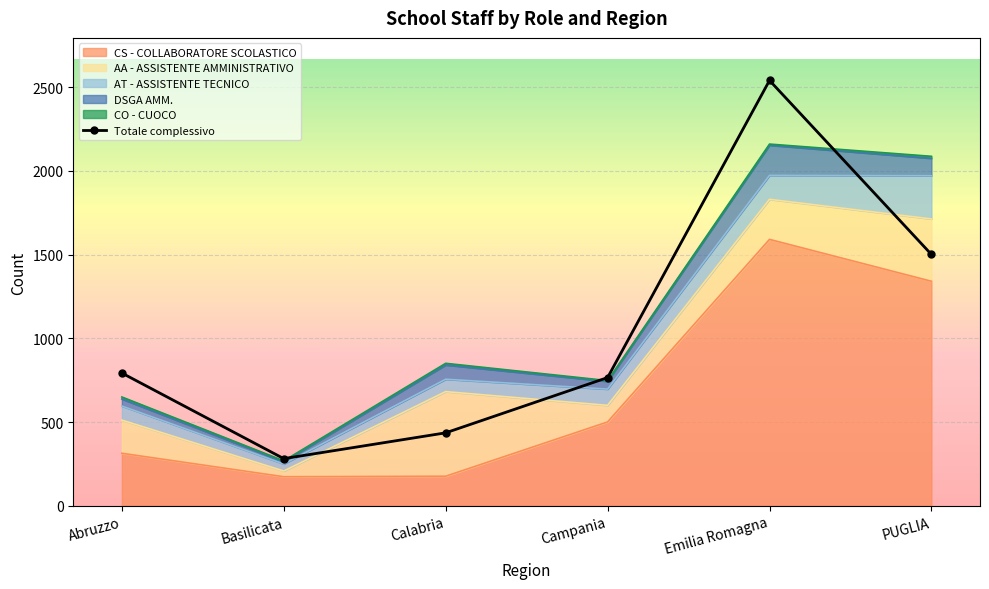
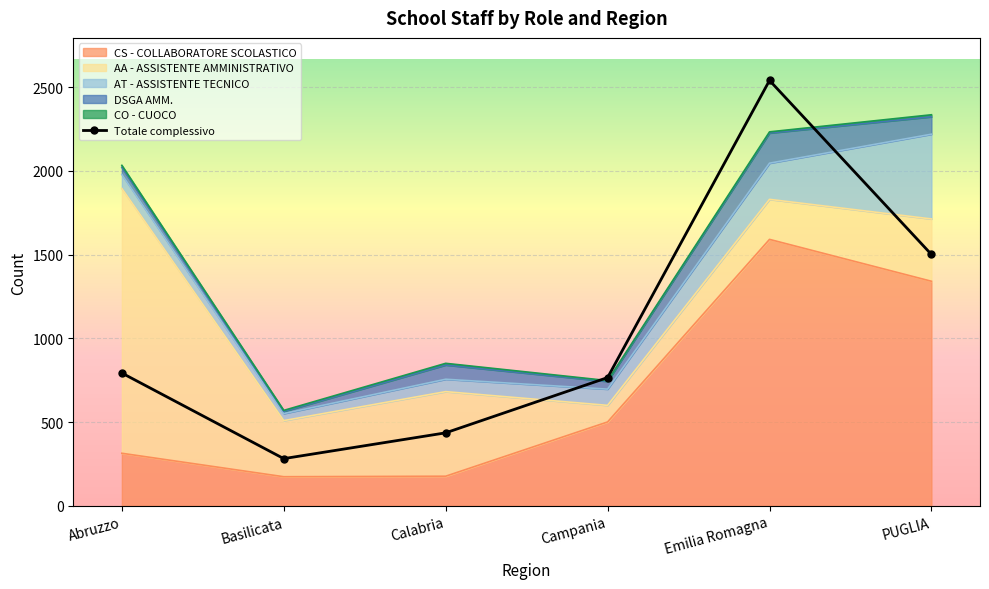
AA - ASSISTENTE AMMINISTRATIVO, Abruzzo: 200 -> 1580
AA - ASSISTENTE AMMINISTRATIVO, Basilicata: 30 -> 340
AT - ASSISTENTE TECNICO, Emilia Romagna: 140 -> 220
AT - ASSISTENTE TECNICO, PUGLIA: 260 -> 510
